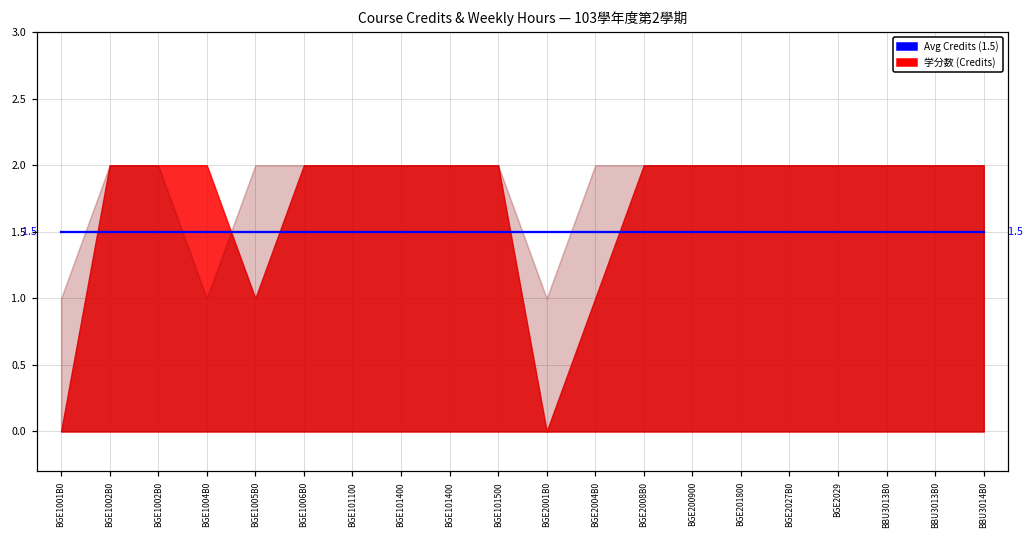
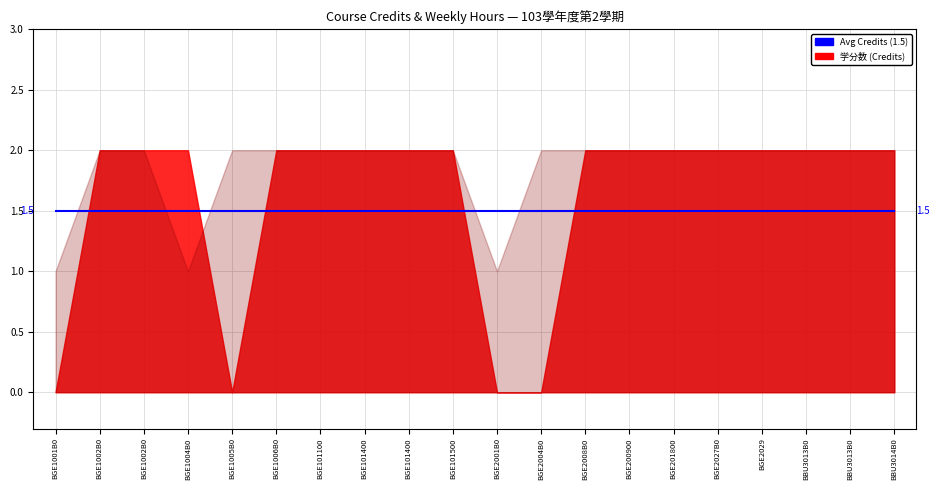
学分数 (Credits), BGE1005B0: 1 -> 0
学分数 (Credits), BGE2004B0: 1 -> 0
